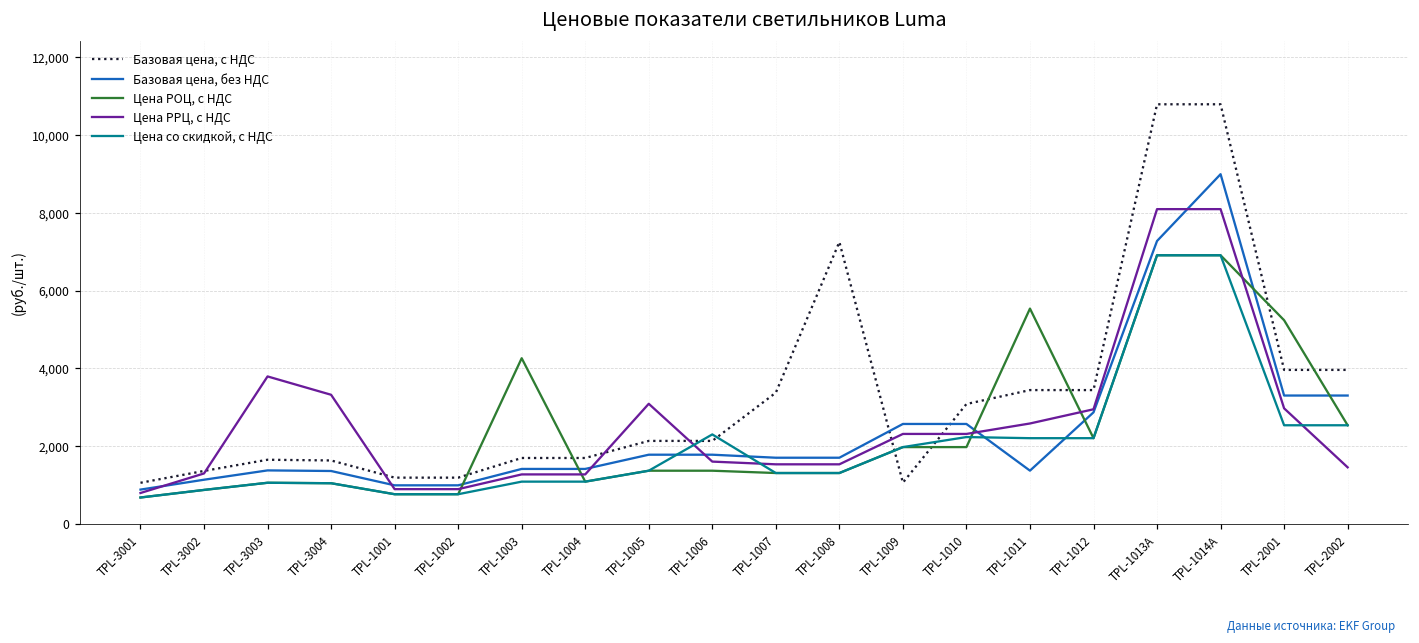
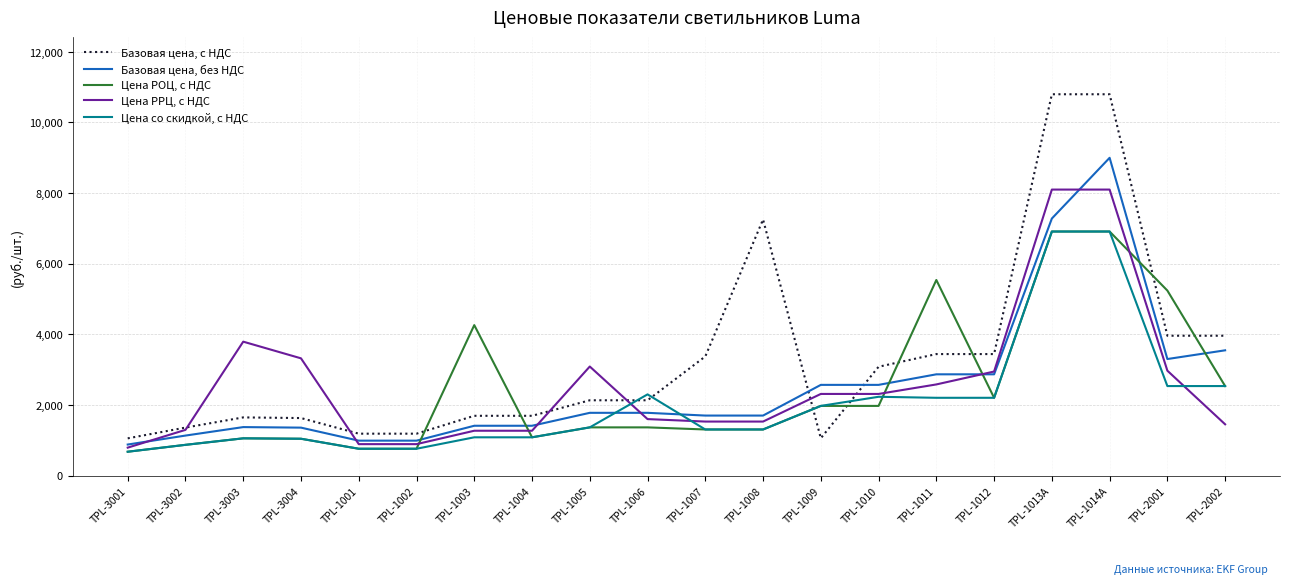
Базовая цена, без НДС, TPL-1011: 1,400 -> 2,900
Базовая цена, без НДС, TPL-2002: 3,300 -> 3,500
